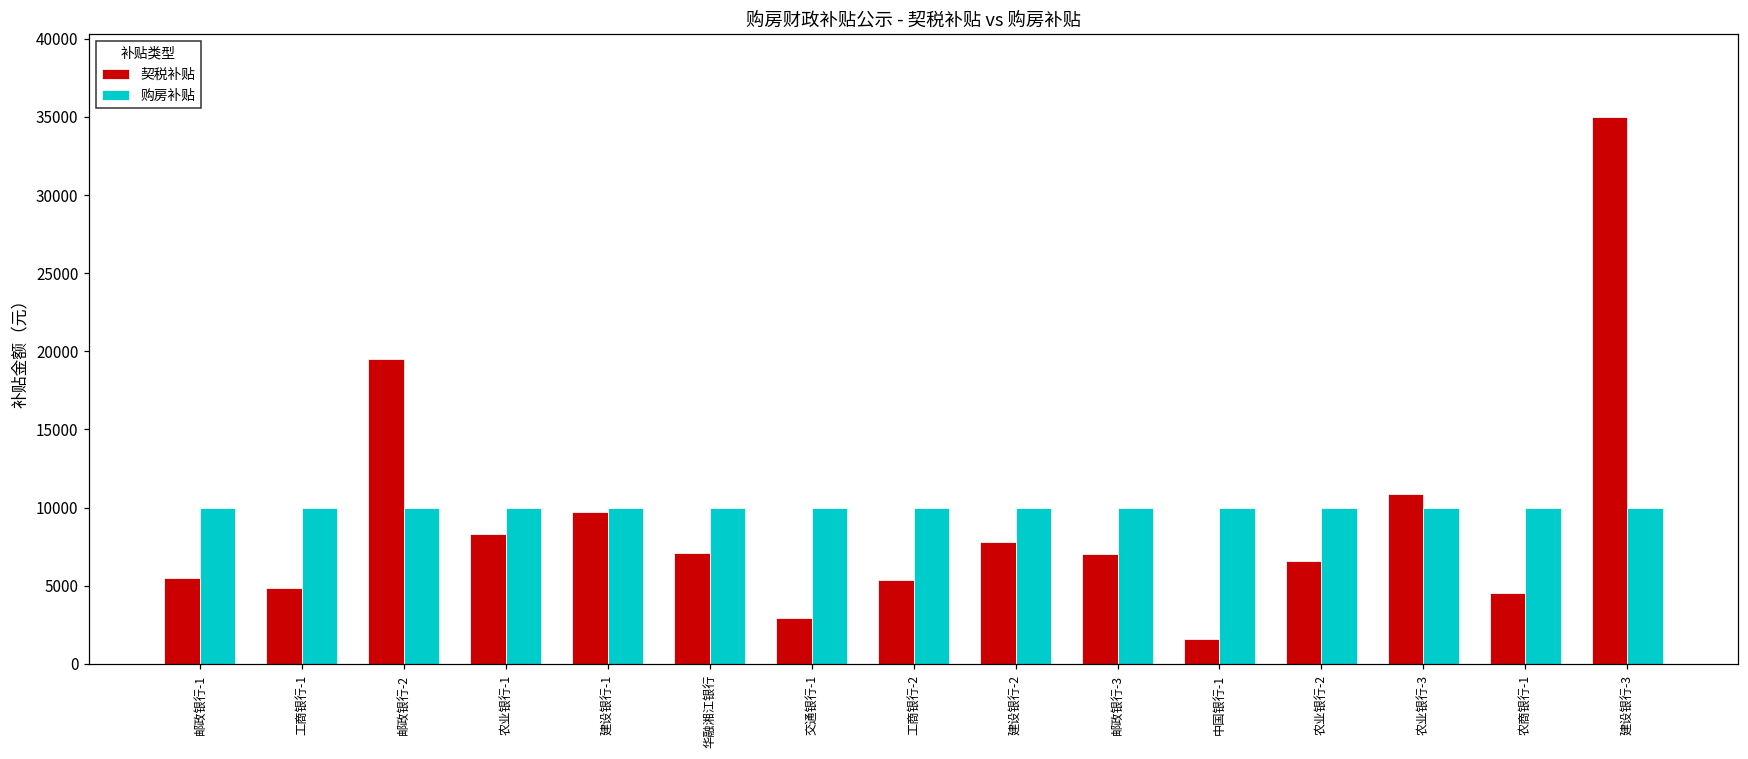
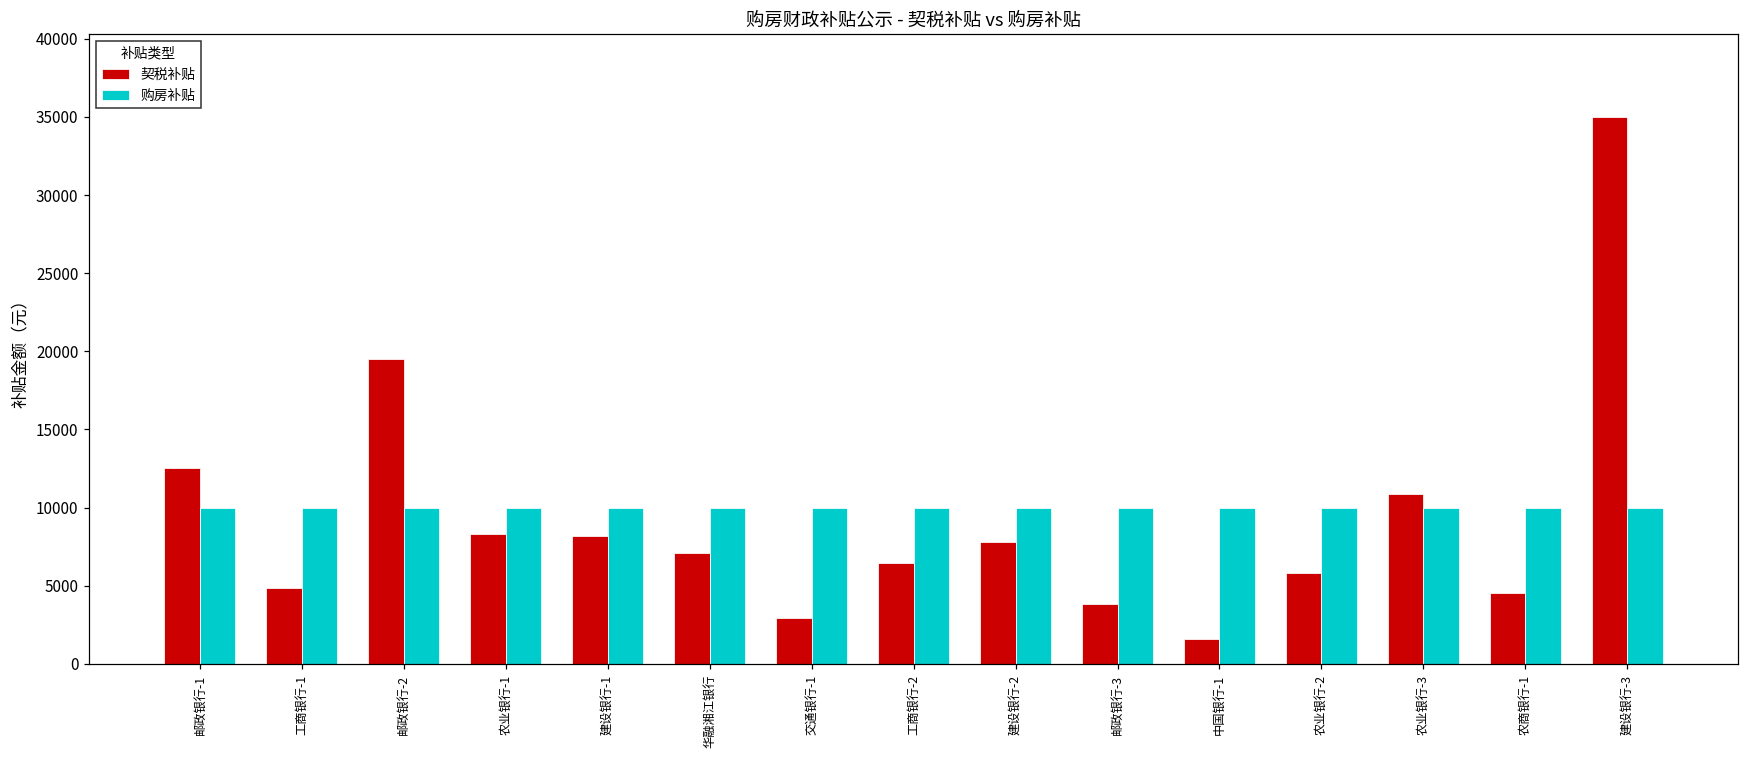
契税补贴, 邮政银行-1: 5500 -> 12500
契税补贴, 建设银行-1: 9700 -> 8200
契税补贴, 工商银行-2: 5400 -> 6500
契税补贴, 邮政银行-3: 7100 -> 3800
契税补贴, 农业银行-2: 6600 -> 5800
